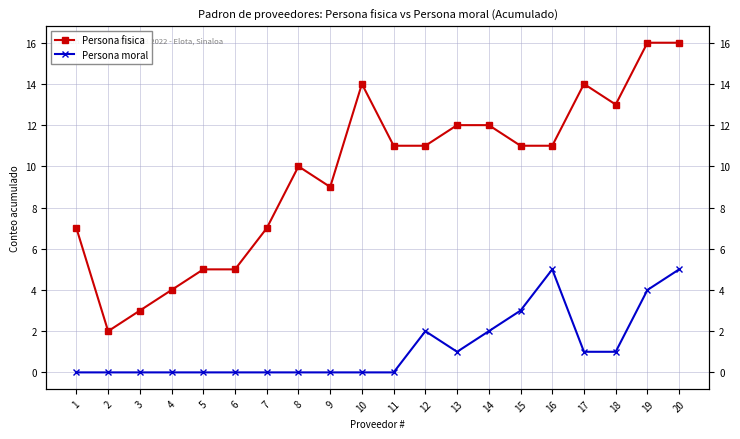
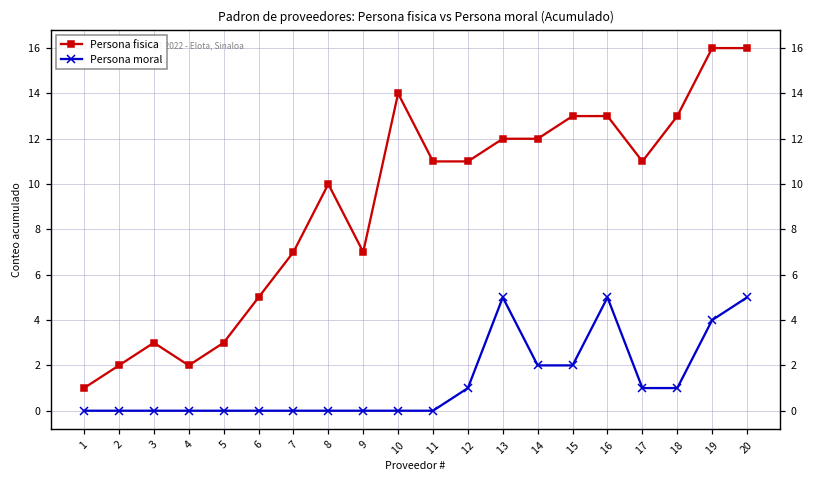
Persona fisica, 1: 7 -> 1
Persona fisica, 4: 4 -> 2
Persona fisica, 5: 5 -> 3
Persona fisica, 9: 9 -> 7
Persona moral, 12: 2 -> 1
Persona moral, 13: 1 -> 5
Persona fisica, 15: 11 -> 13
Persona moral, 15: 3 -> 2
Persona fisica, 16: 11 -> 13
Persona fisica, 17: 14 -> 11
